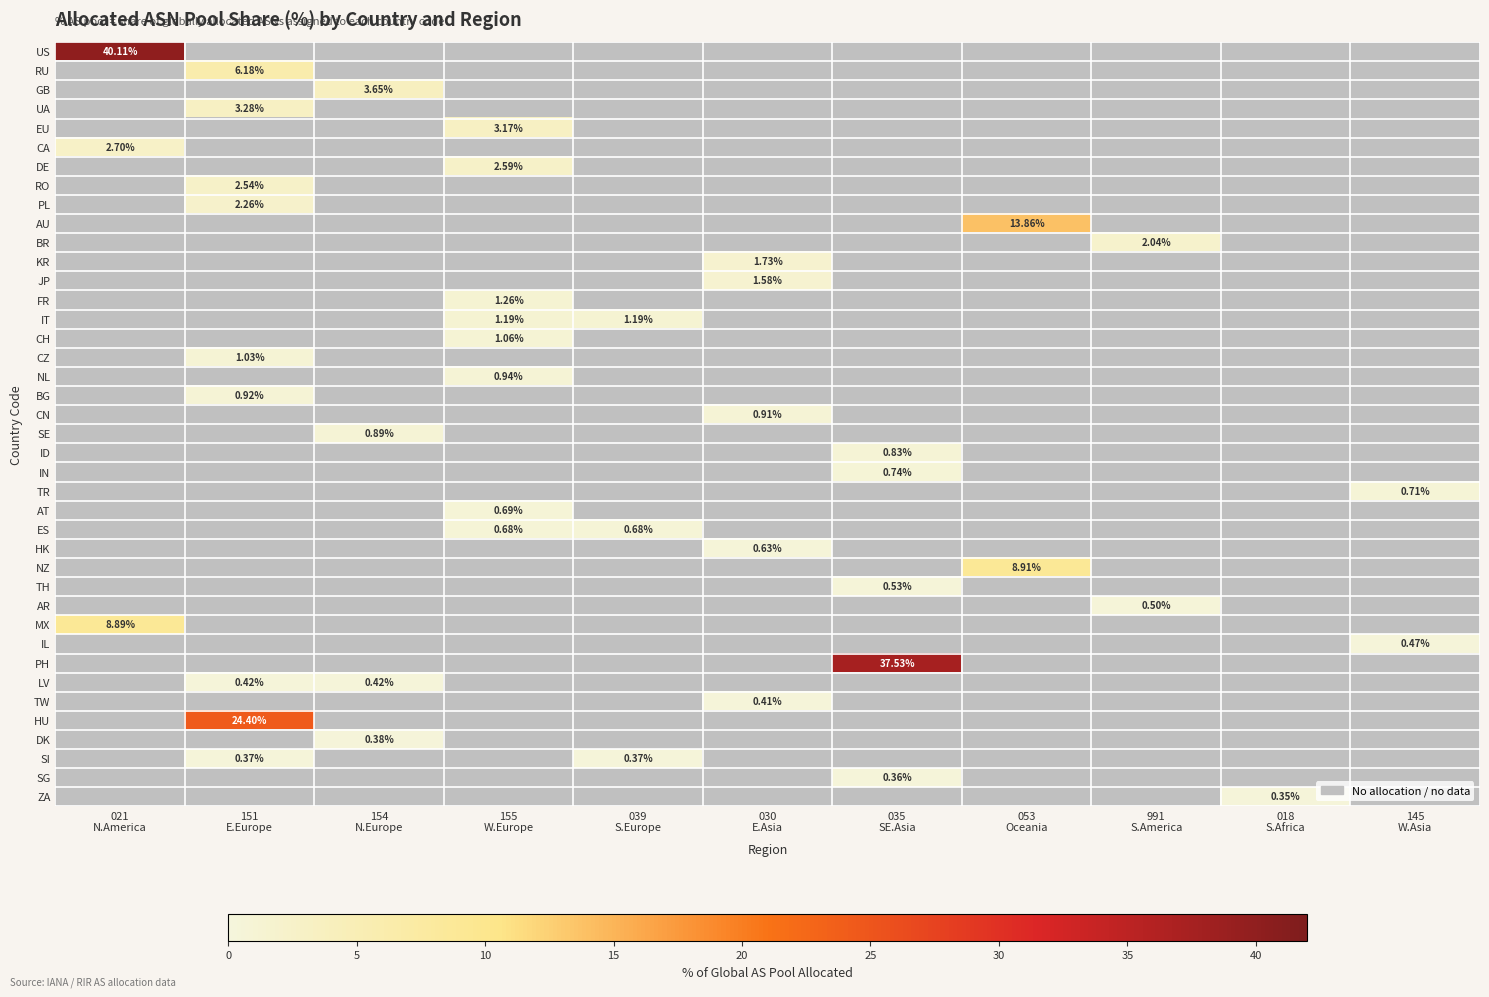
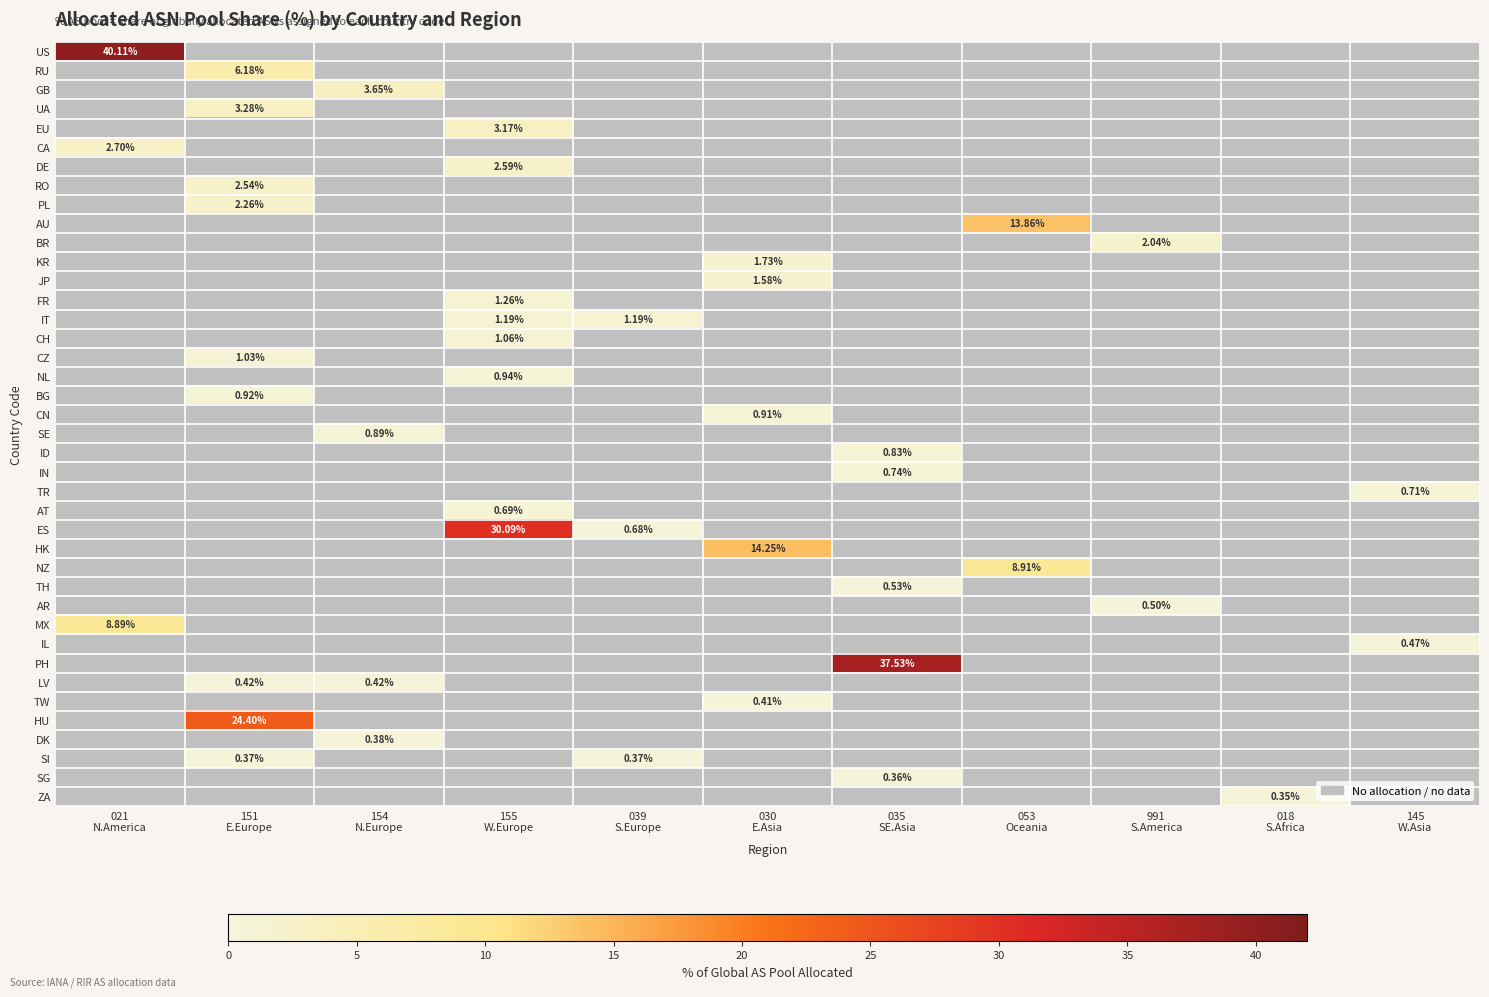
ES, 155 W.Europe: 0.68% -> 30.09%
HK, 030 E.Asia: 0.63% -> 14.25%
